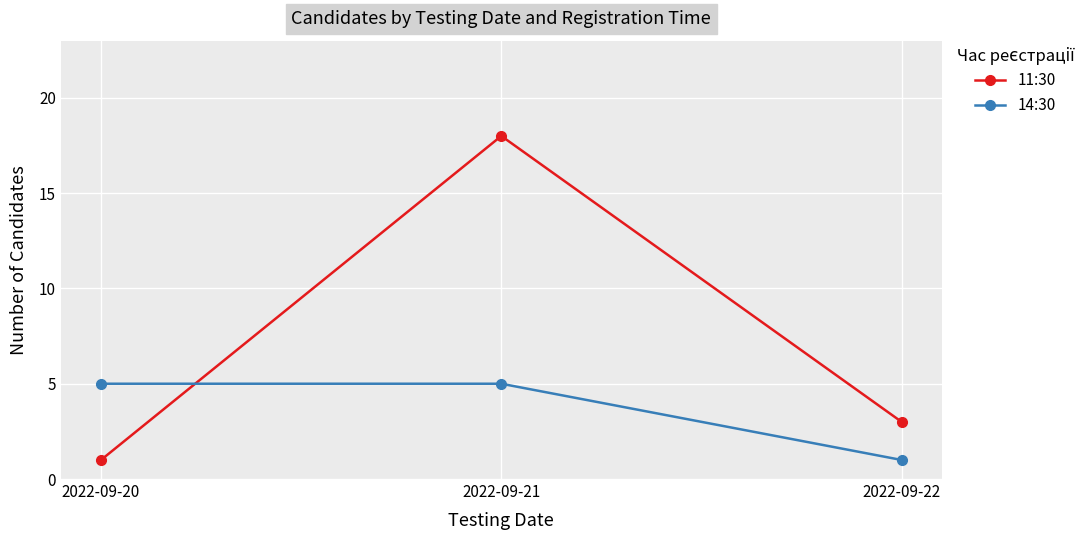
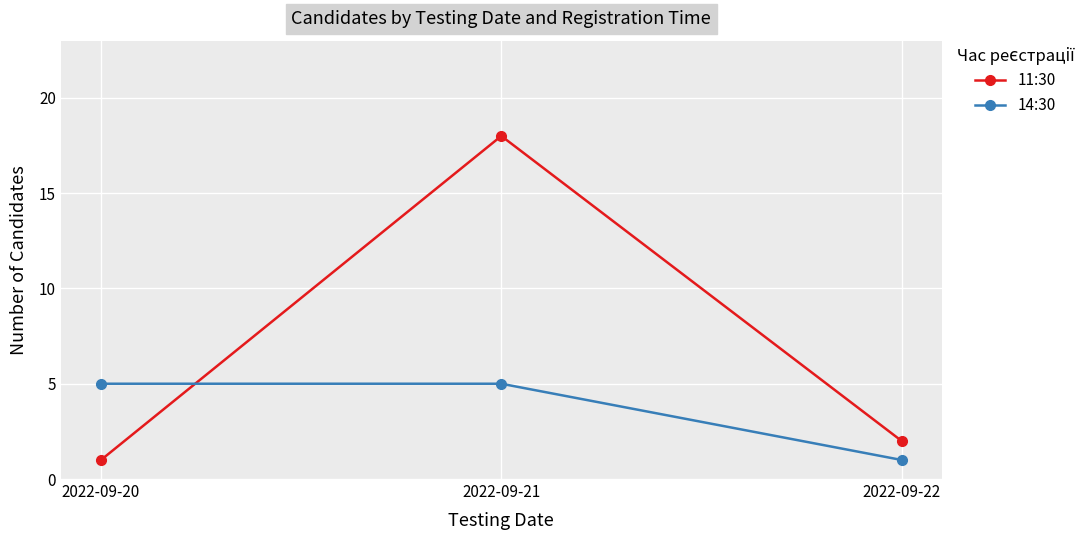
11:30, 2022-09-22: 3 -> 2
